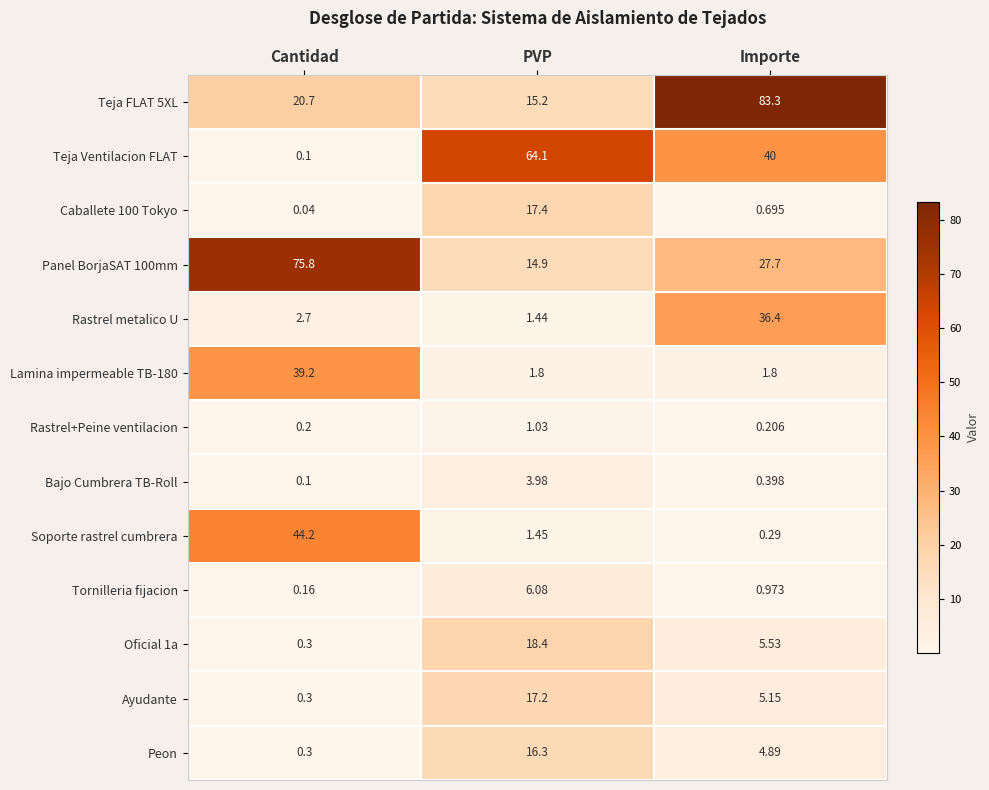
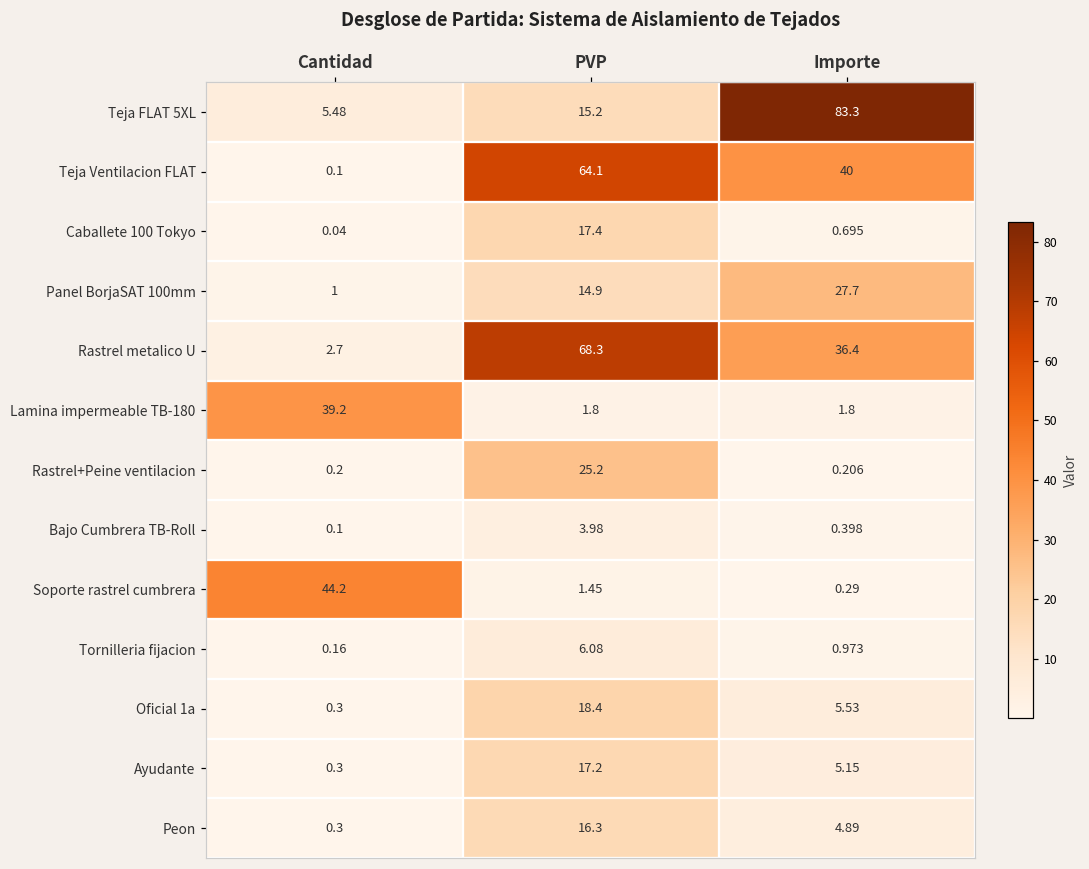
Teja FLAT 5XL, Cantidad: 20.7 -> 5.48
Panel BorjaSAT 100mm, Cantidad: 75.8 -> 1
Rastrel metalico U, PVP: 1.44 -> 68.3
Rastrel+Peine ventilacion, PVP: 1.03 -> 25.2
